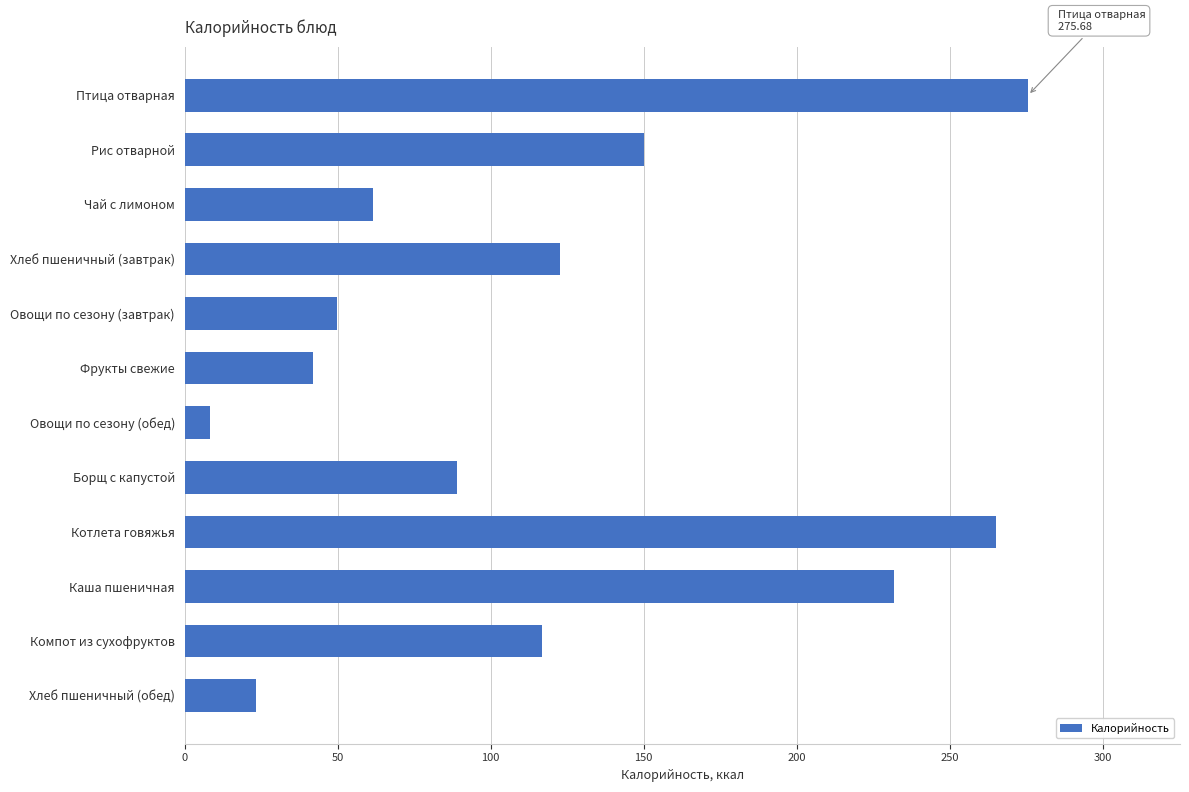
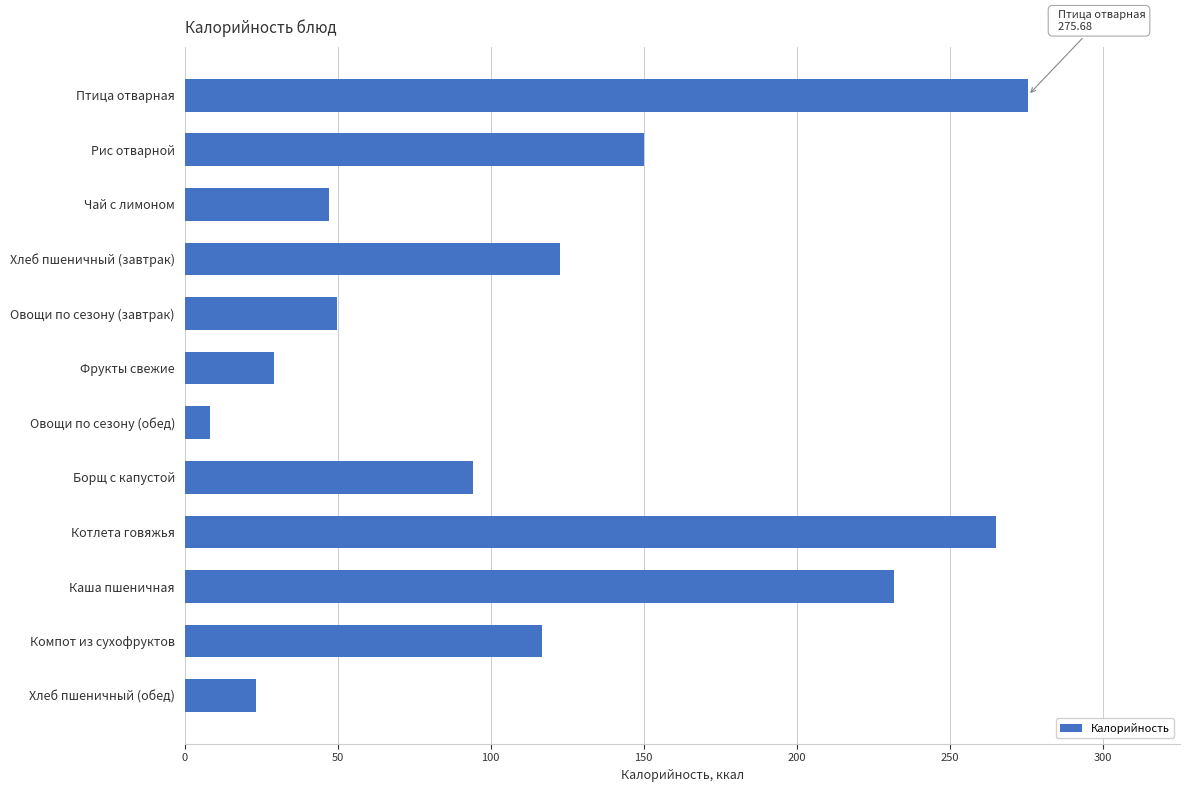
Чай с лимоном: 62 -> 47
Фрукты свежие: 42 -> 29
Борщ с капустой: 89 -> 94
